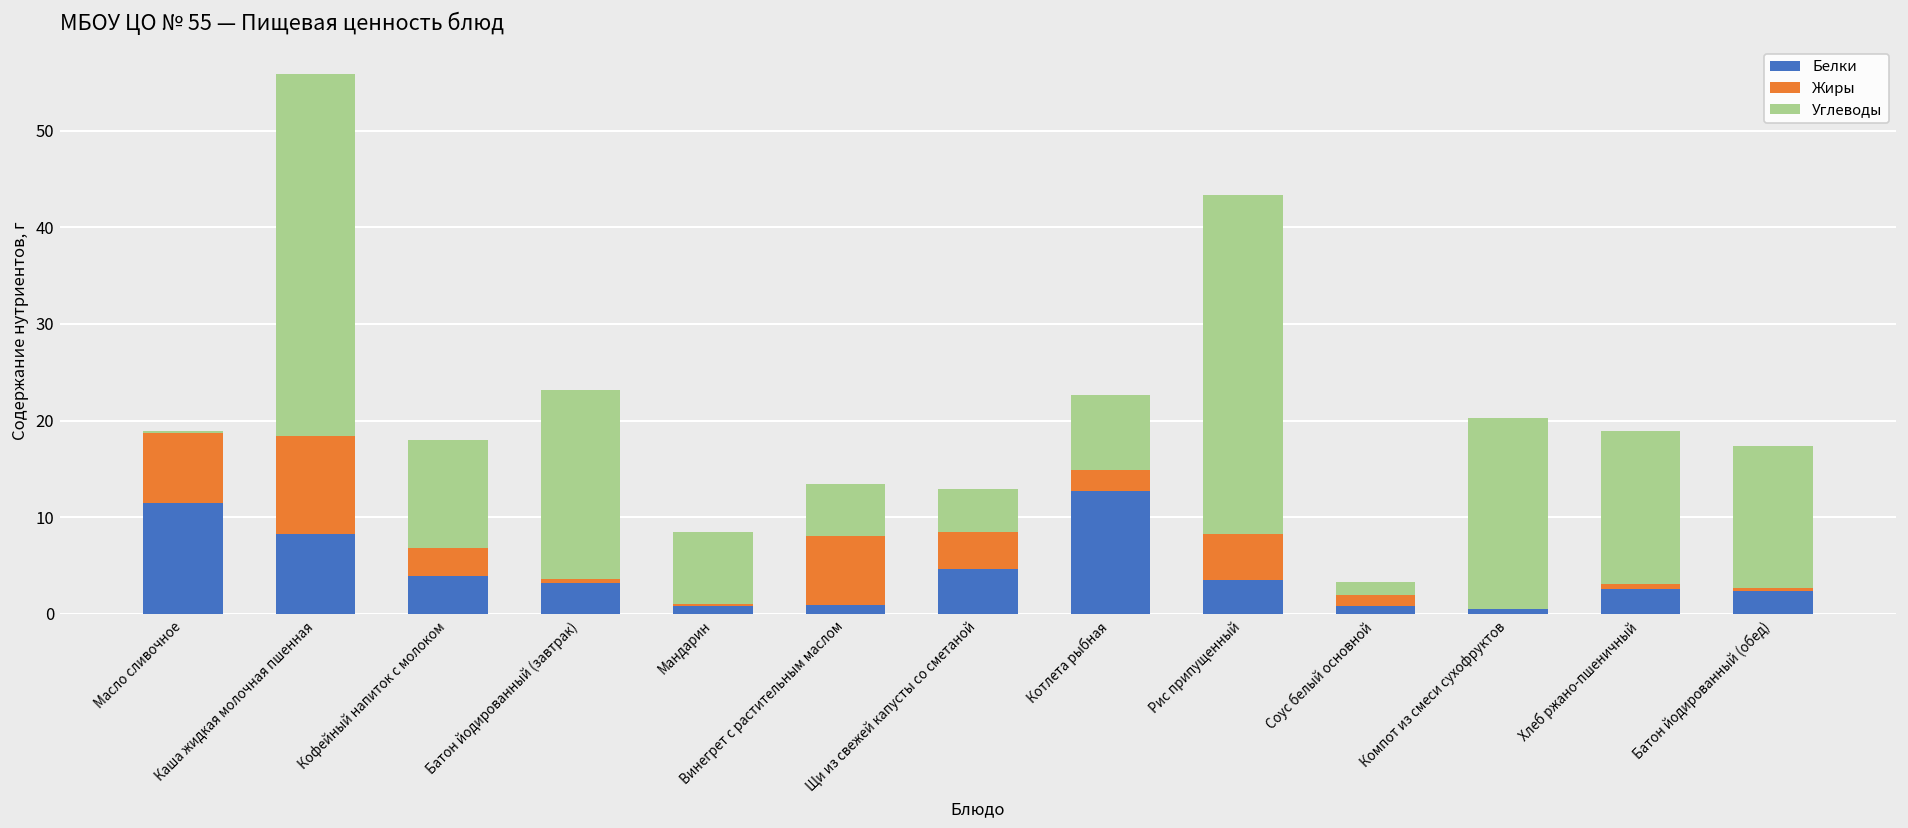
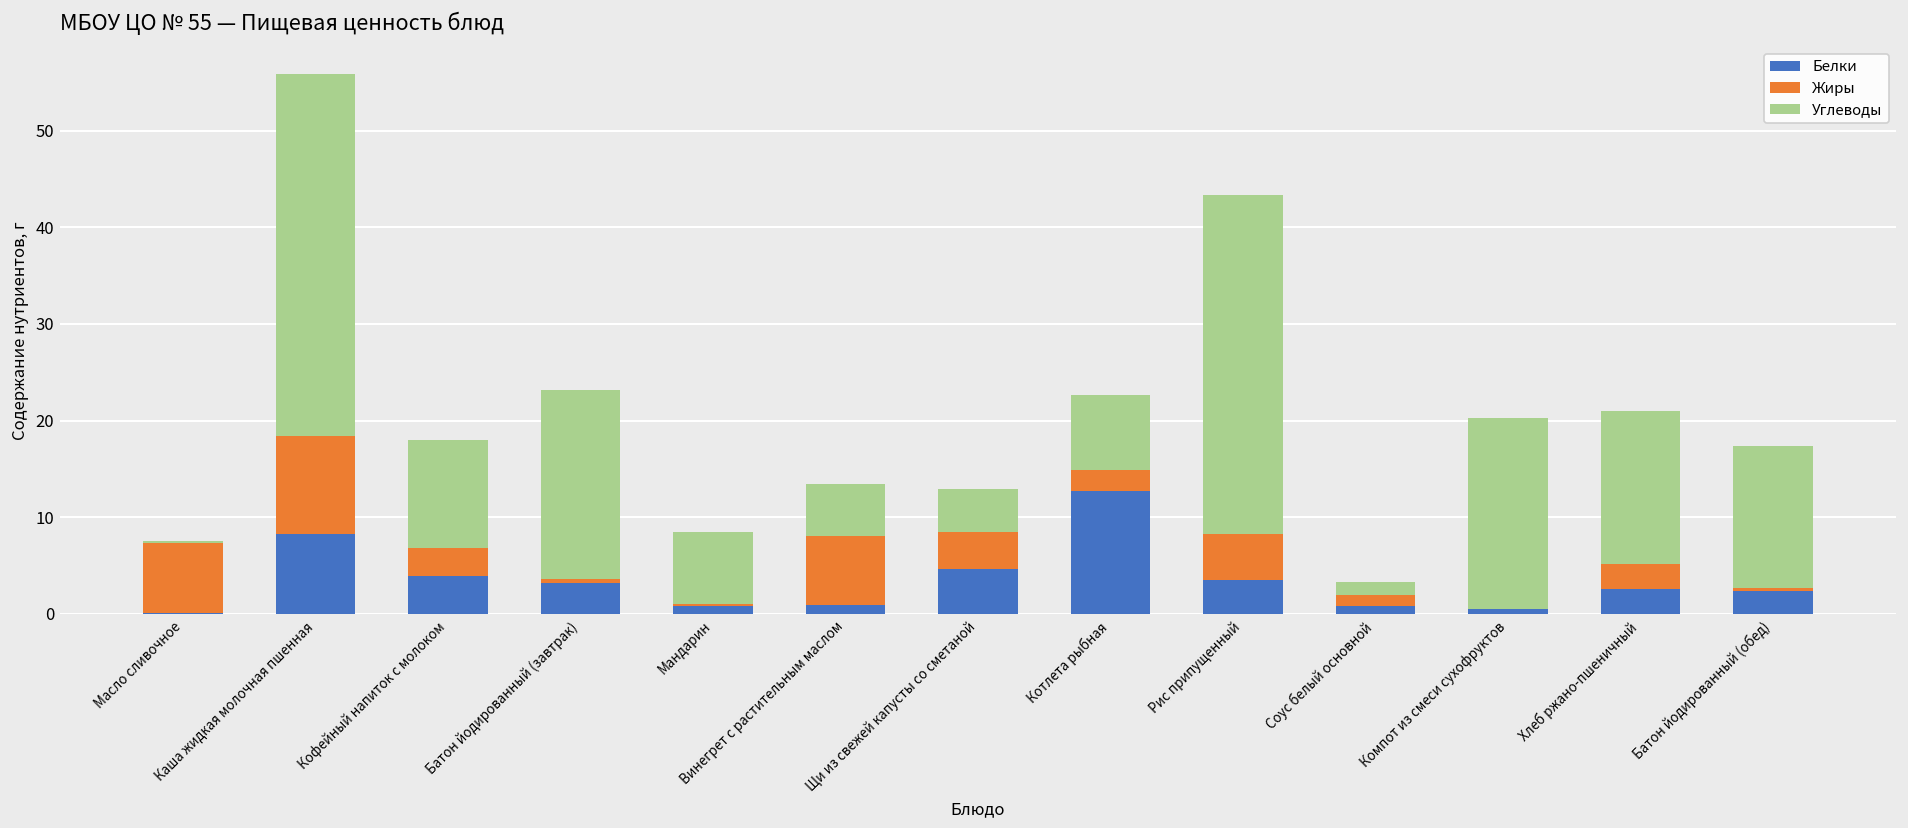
Белки, Масло сливочное: 12 -> 0
Жиры, Хлеб ржано-пшеничный: 1 -> 3
